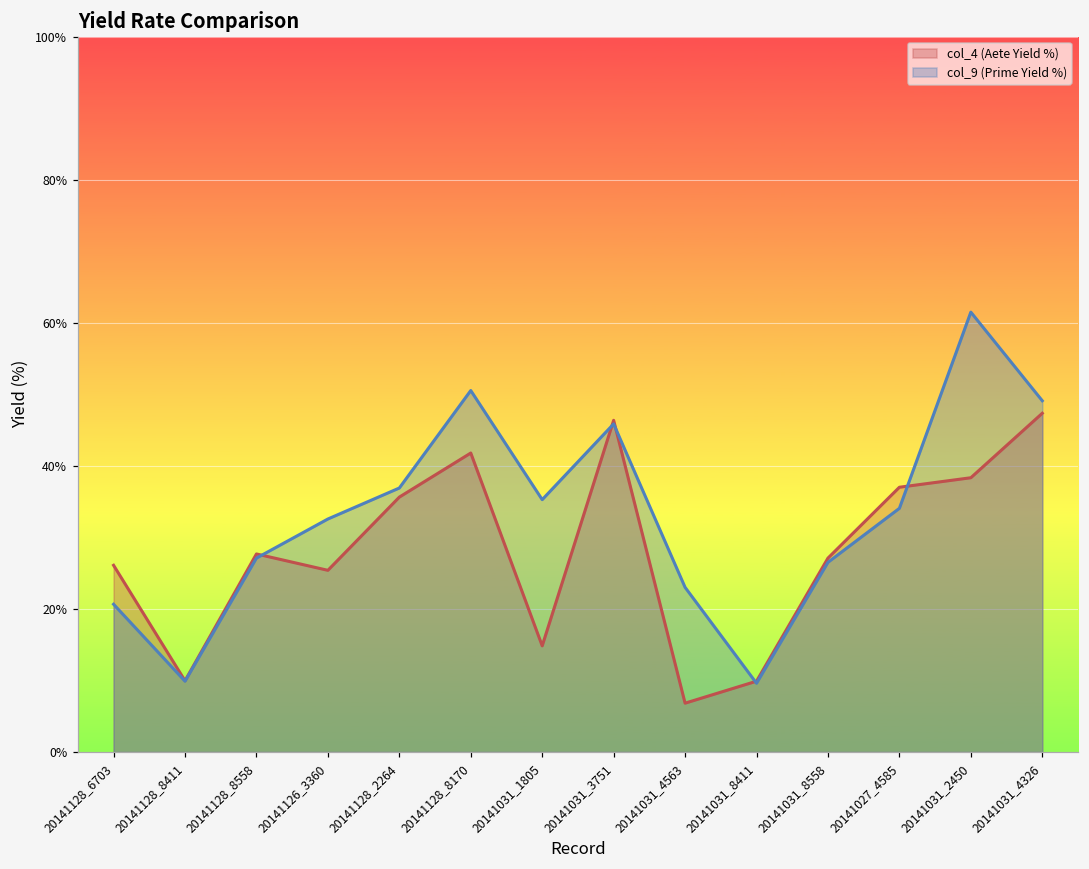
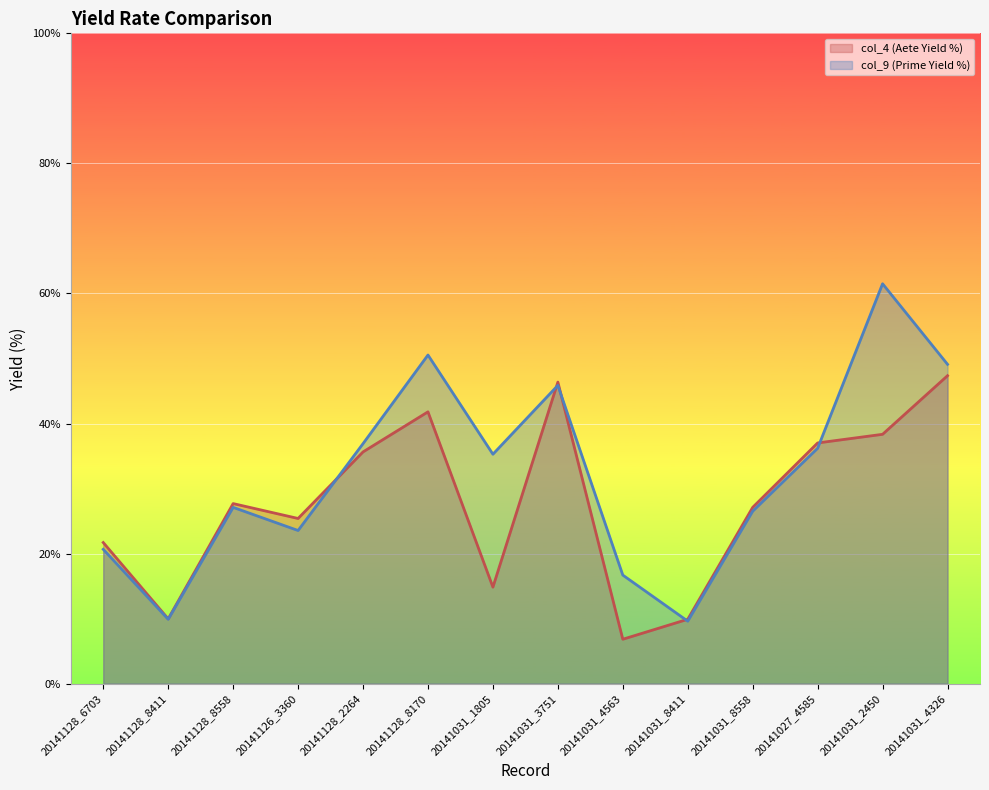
col_4 (Aete Yield %), 20141128_6703: 26% -> 22%
col_9 (Prime Yield %), 20141126_3360: 33% -> 24%
col_9 (Prime Yield %), 20141031_4563: 23% -> 17%
col_9 (Prime Yield %), 20141027_4585: 34% -> 36%
